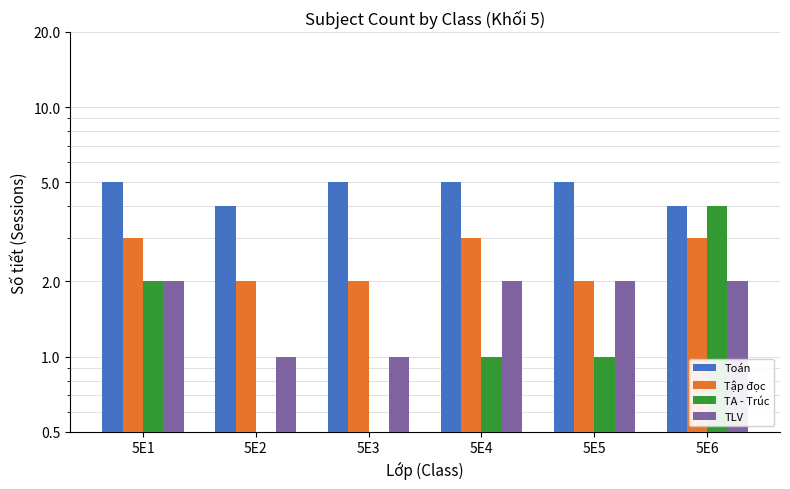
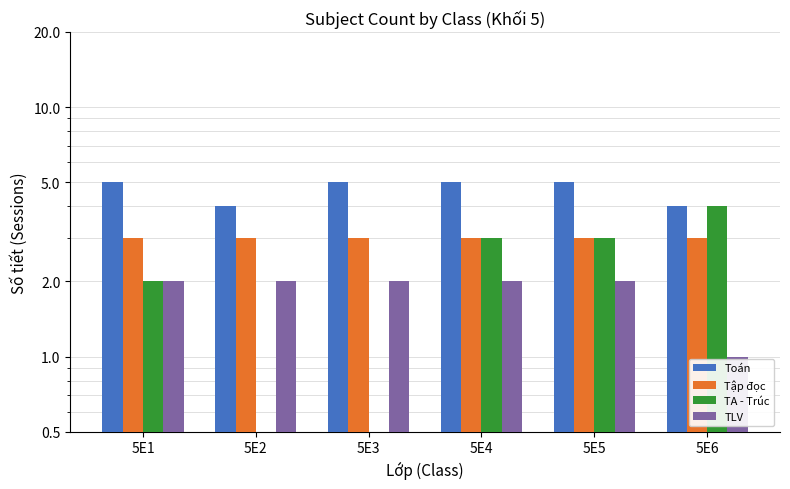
Tập đọc, 5E2: 2 -> 3
TLV, 5E2: 1 -> 2
Tập đọc, 5E3: 2 -> 3
TLV, 5E3: 1 -> 2
TA - Trúc, 5E4: 1 -> 3
Tập đọc, 5E5: 2 -> 3
TA - Trúc, 5E5: 1 -> 3
TLV, 5E6: 2 -> 1
